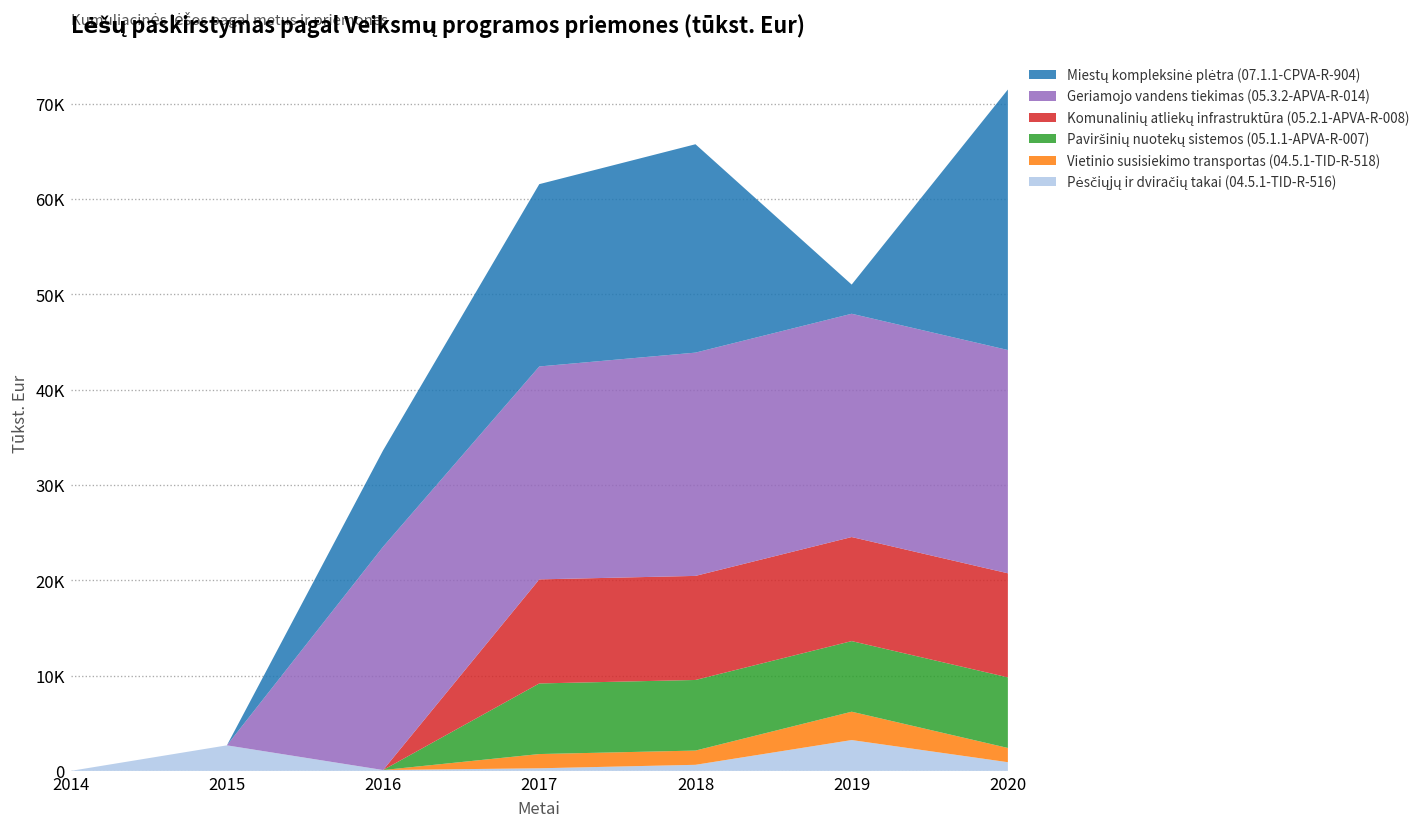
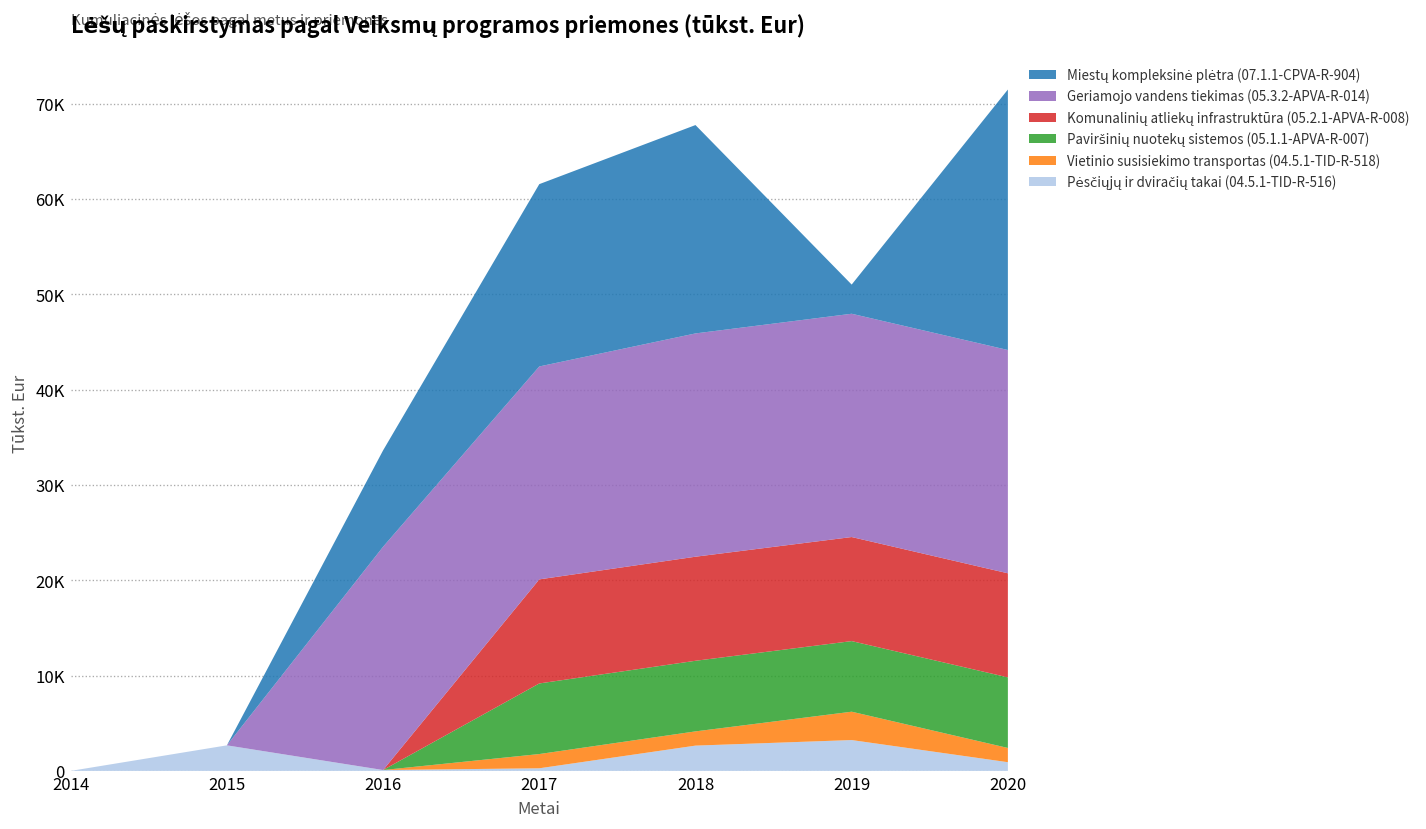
Pėsčiųjų ir dviračių takai (04.5.1-TID-R-516), 2018: 1000 -> 3000
